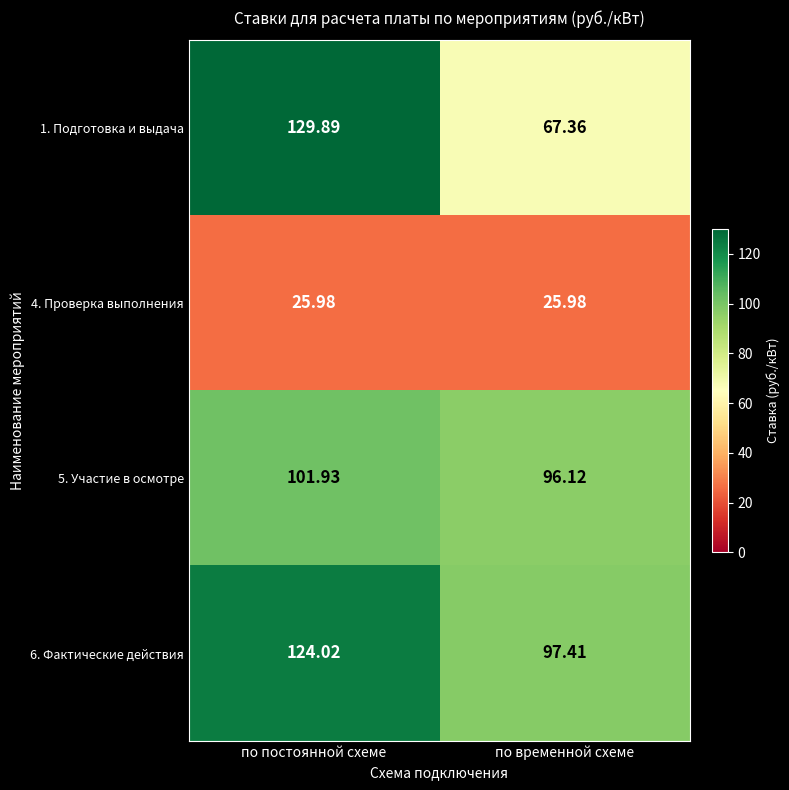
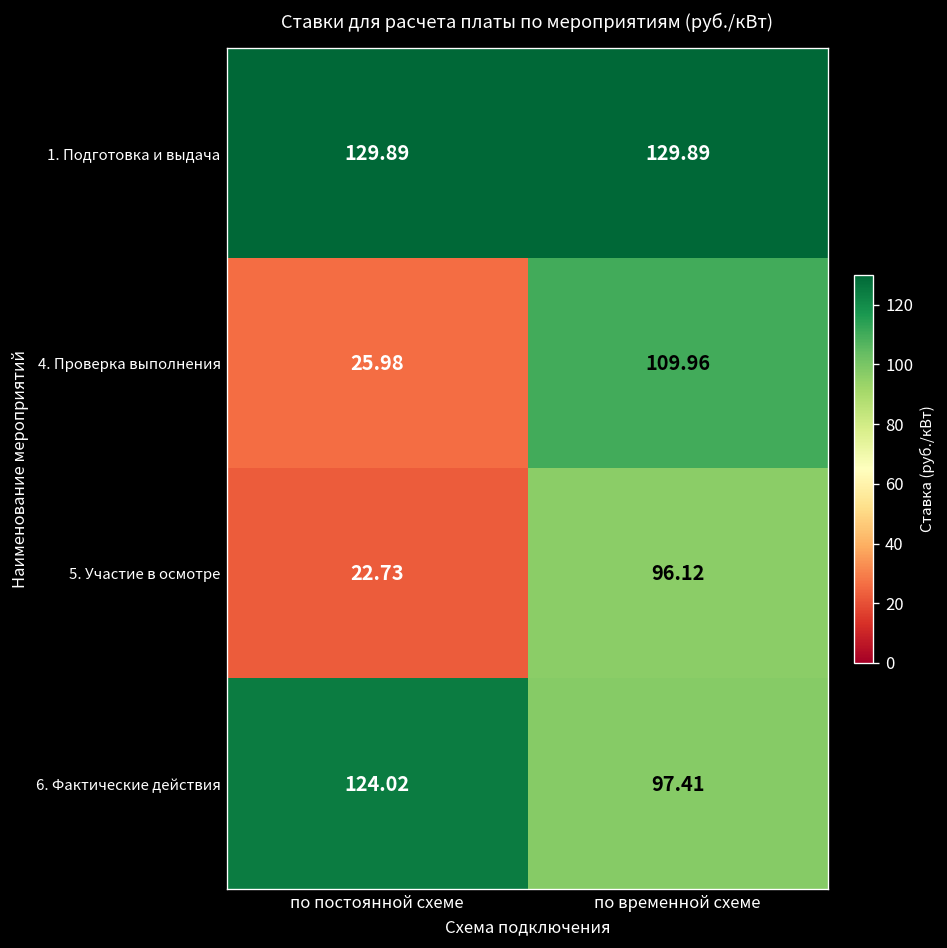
1. Подготовка и выдача, по временной схеме: 67.36 -> 129.89
4. Проверка выполнения, по временной схеме: 25.98 -> 109.96
5. Участие в осмотре, по постоянной схеме: 101.93 -> 22.73
